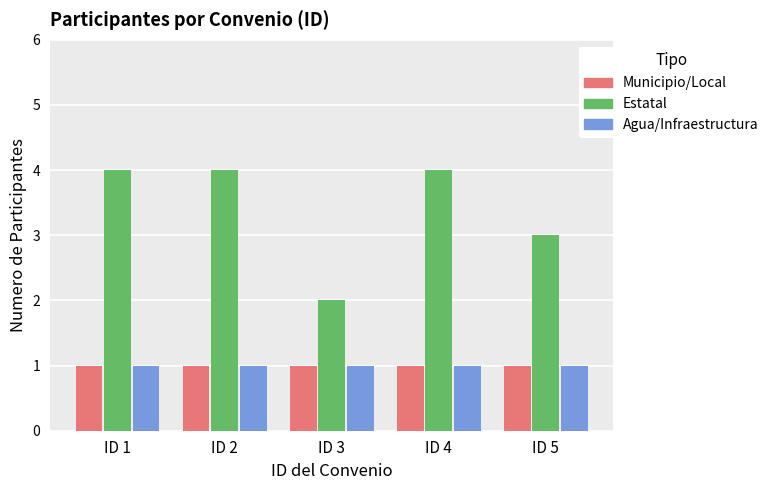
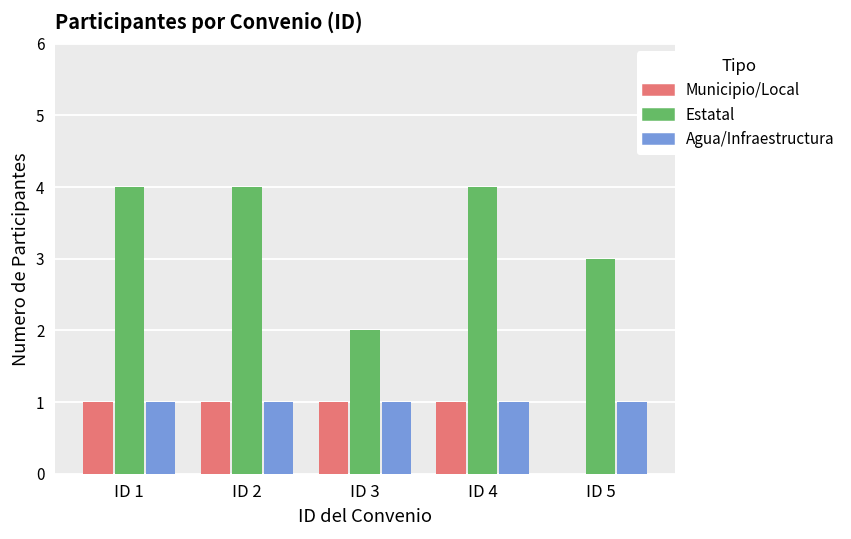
Municipio/Local, ID 5: 1 -> 0
